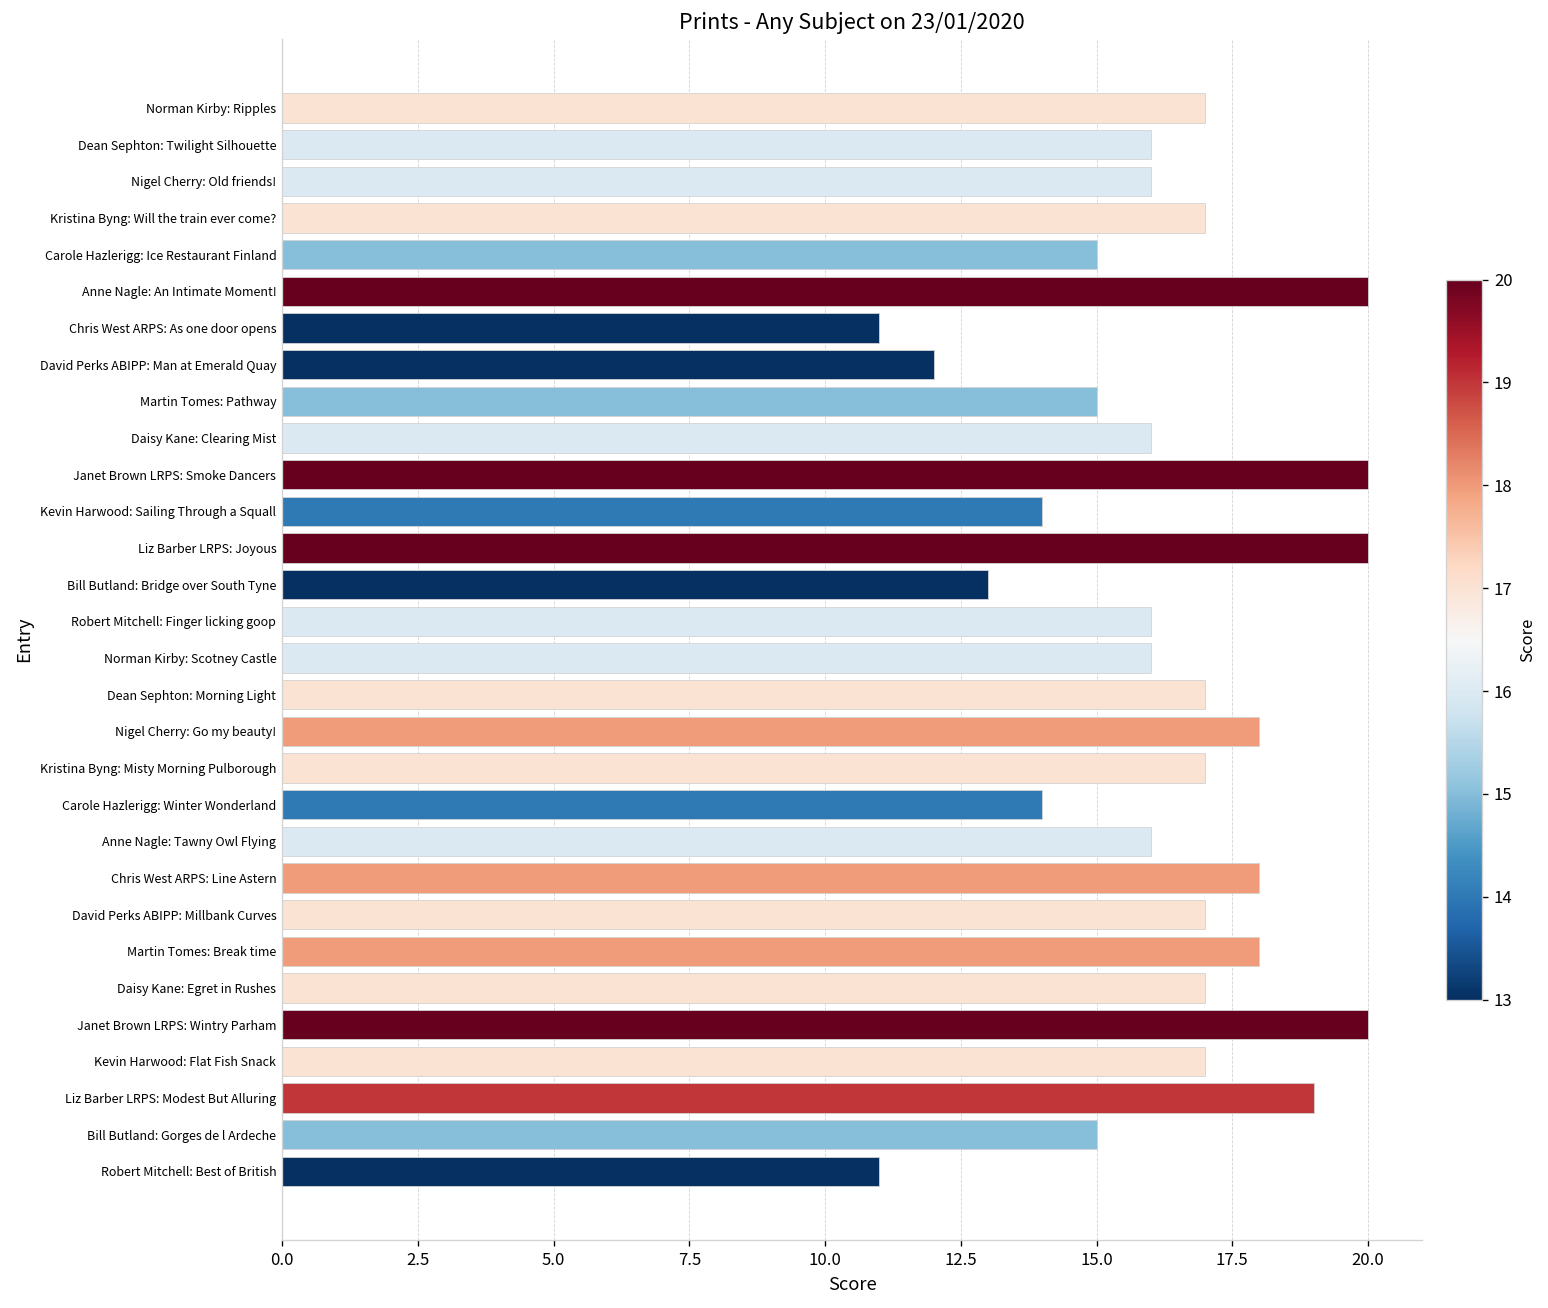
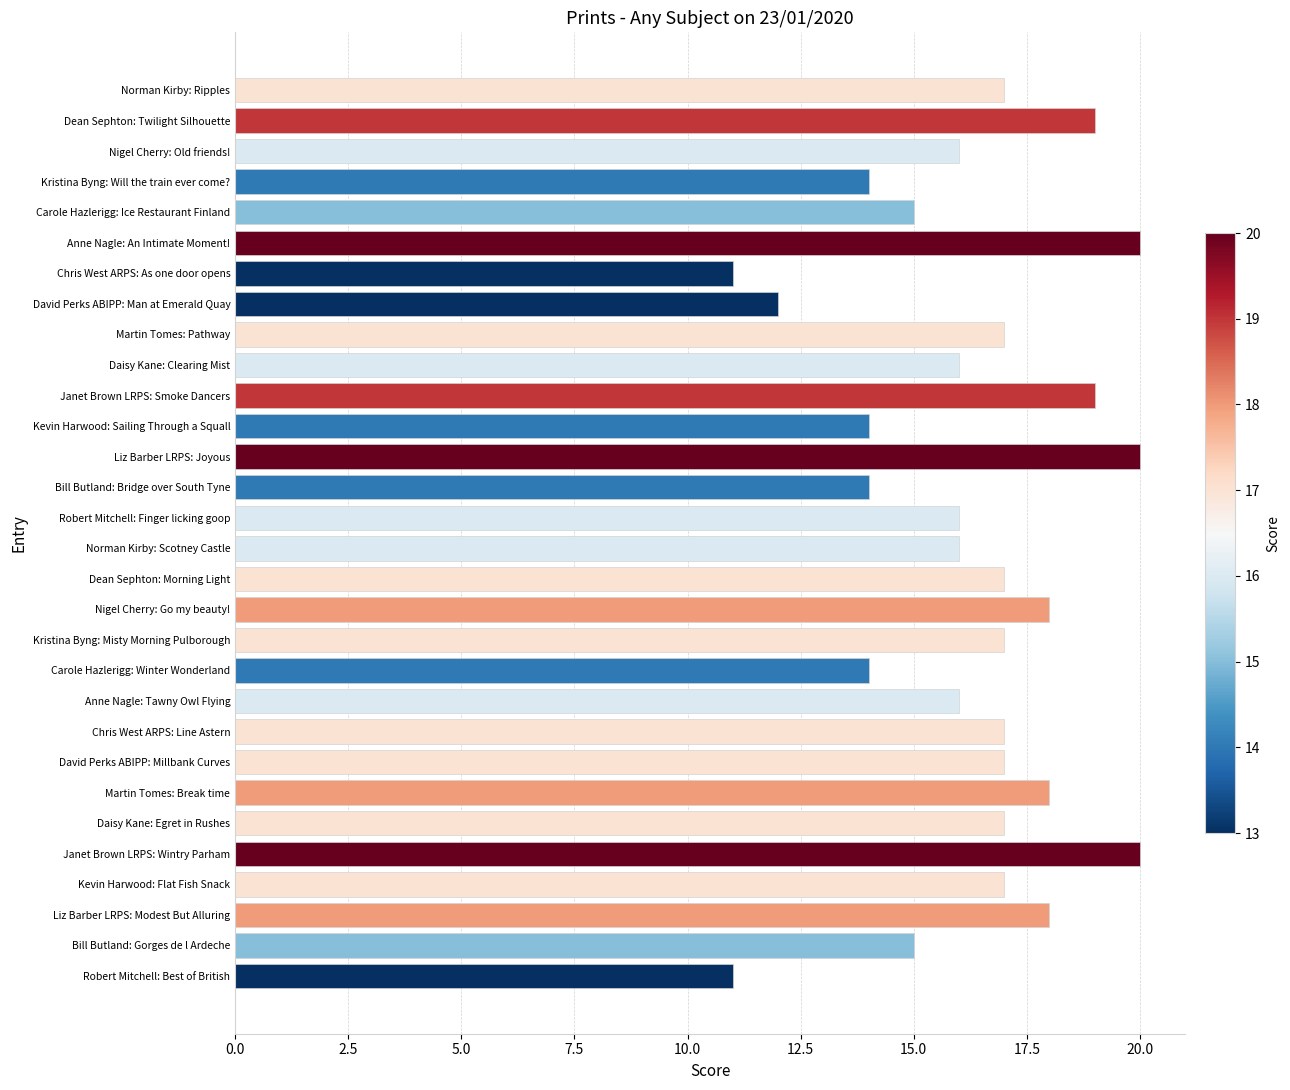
Dean Sephton: Twilight Silhouette: 16 -> 19
Kristina Byng: Will the train ever come?: 17 -> 14
Martin Tomes: Pathway: 15 -> 17
Janet Brown LRPS: Smoke Dancers: 20 -> 19
Bill Butland: Bridge over South Tyne: 13 -> 14
Chris West ARPS: Line Astern: 18 -> 17
Liz Barber LRPS: Modest But Alluring: 19 -> 18
